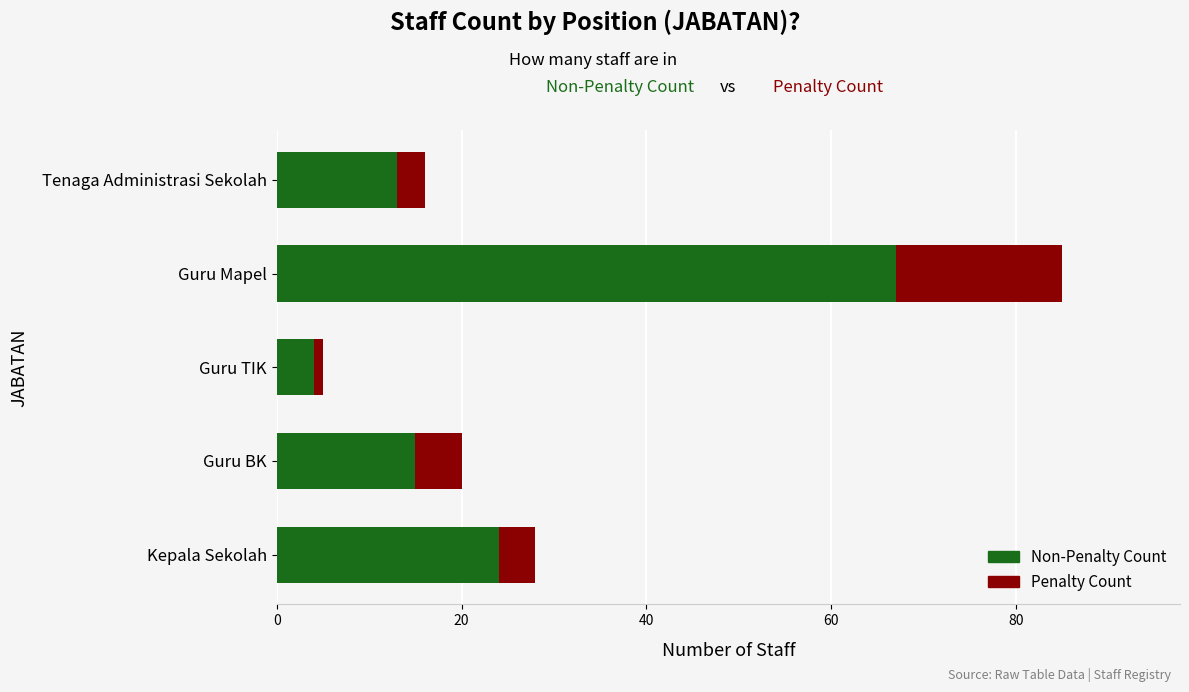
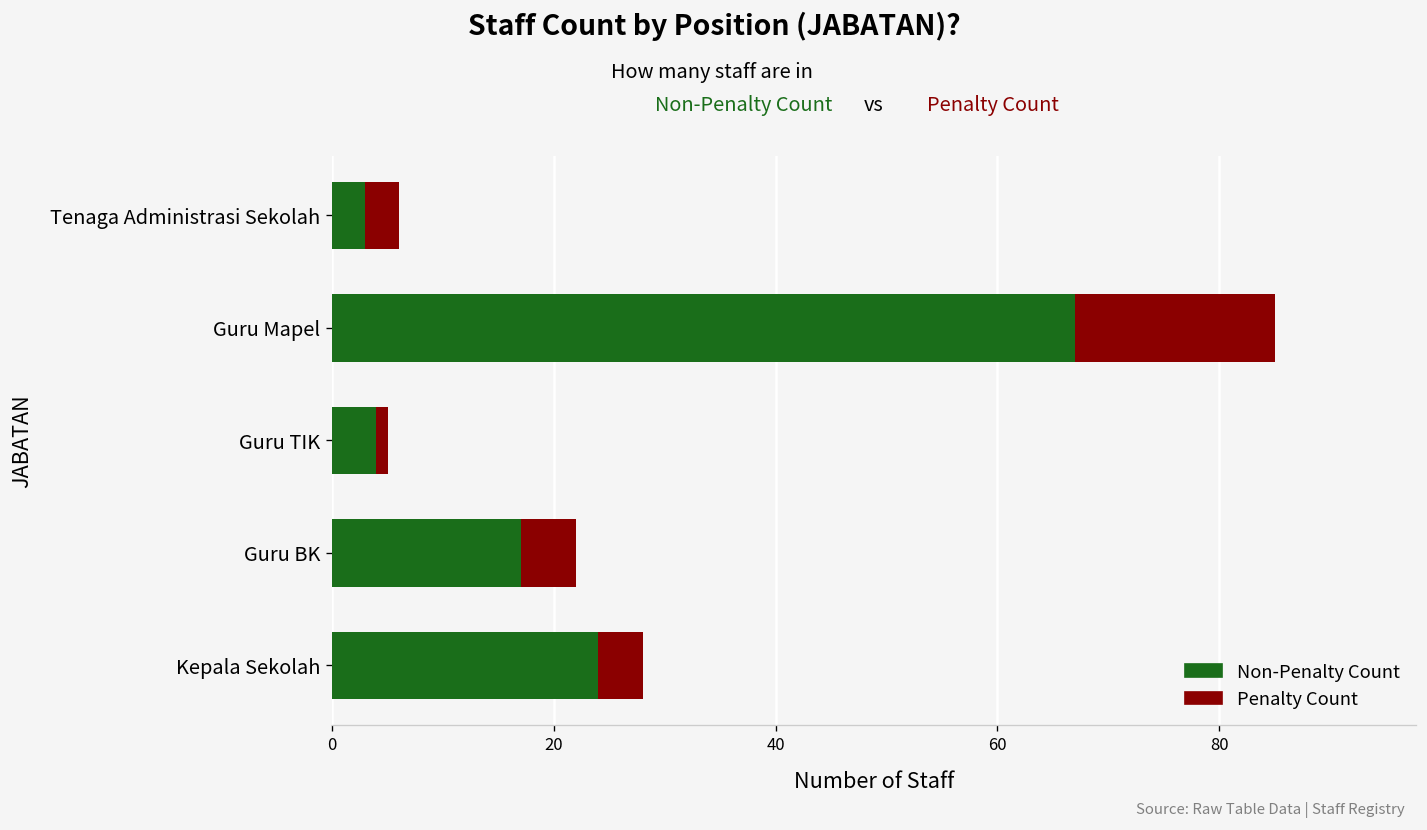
Non-Penalty Count, Tenaga Administrasi Sekolah: 13 -> 3
Non-Penalty Count, Guru BK: 15 -> 17
